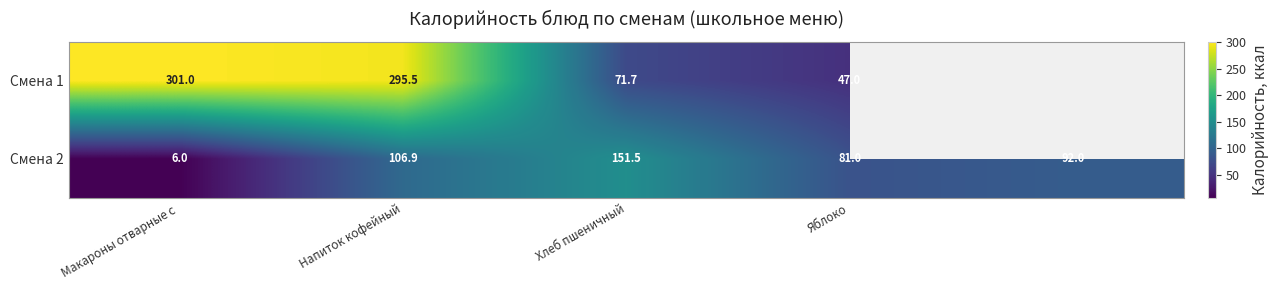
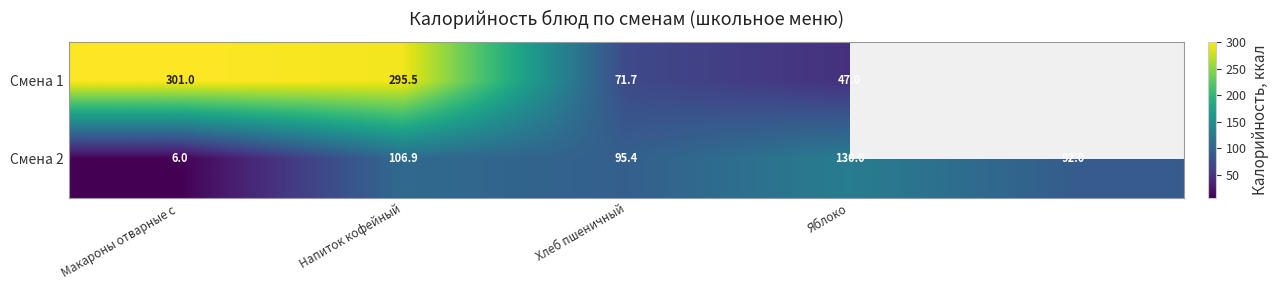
Смена 2, Хлеб пшеничный: 151.5 -> 95.4
Смена 2, Яблоко: 81.0 -> 130.0
